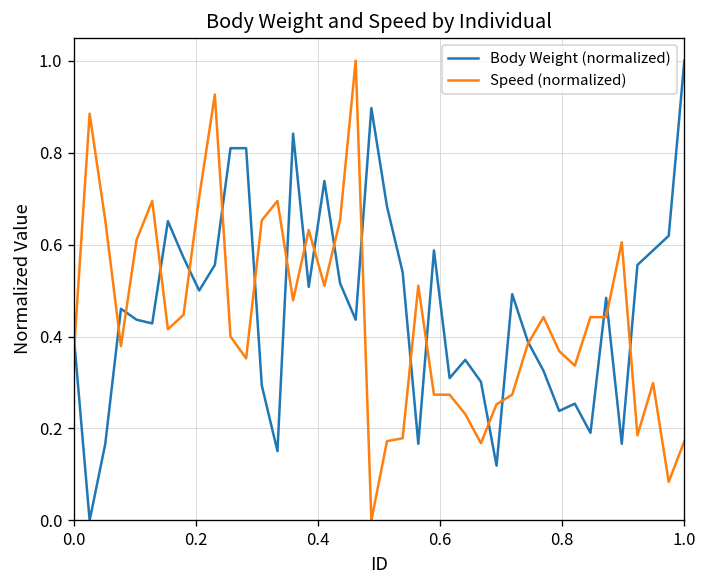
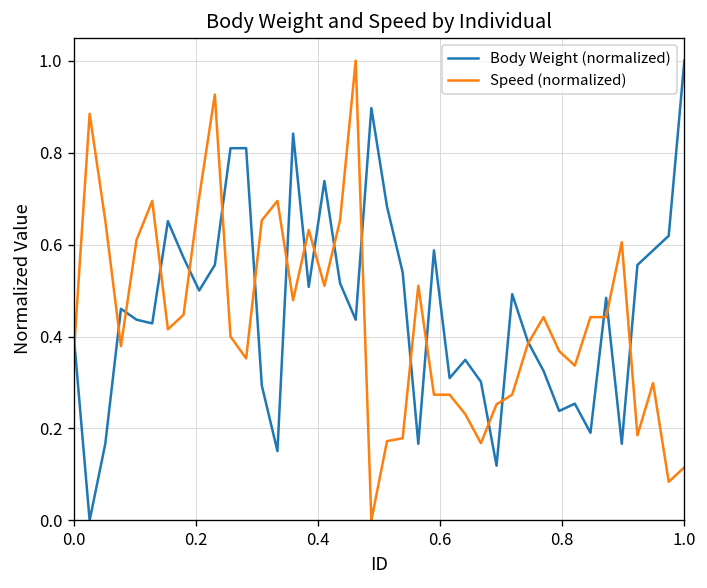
Speed (normalized), 1.0: 0.17 -> 0.12
